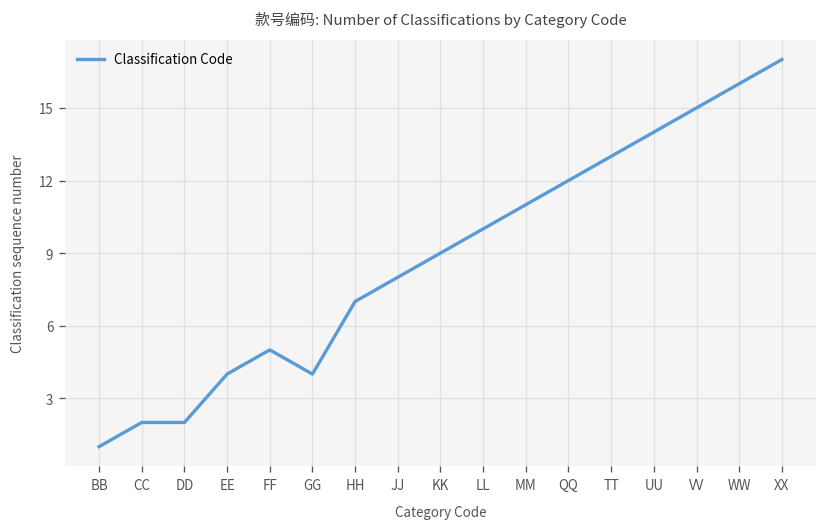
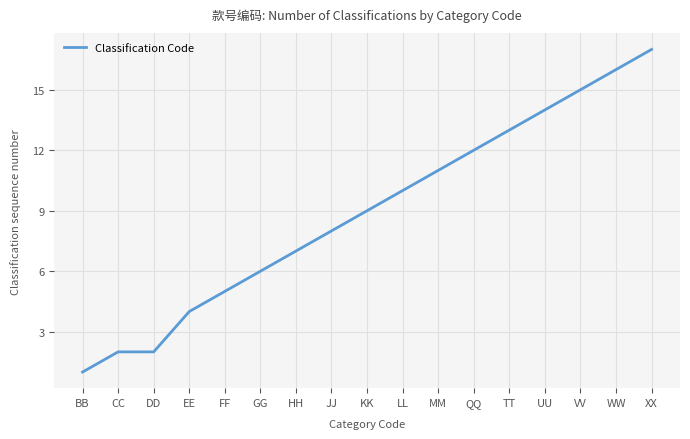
GG: 4 -> 6
